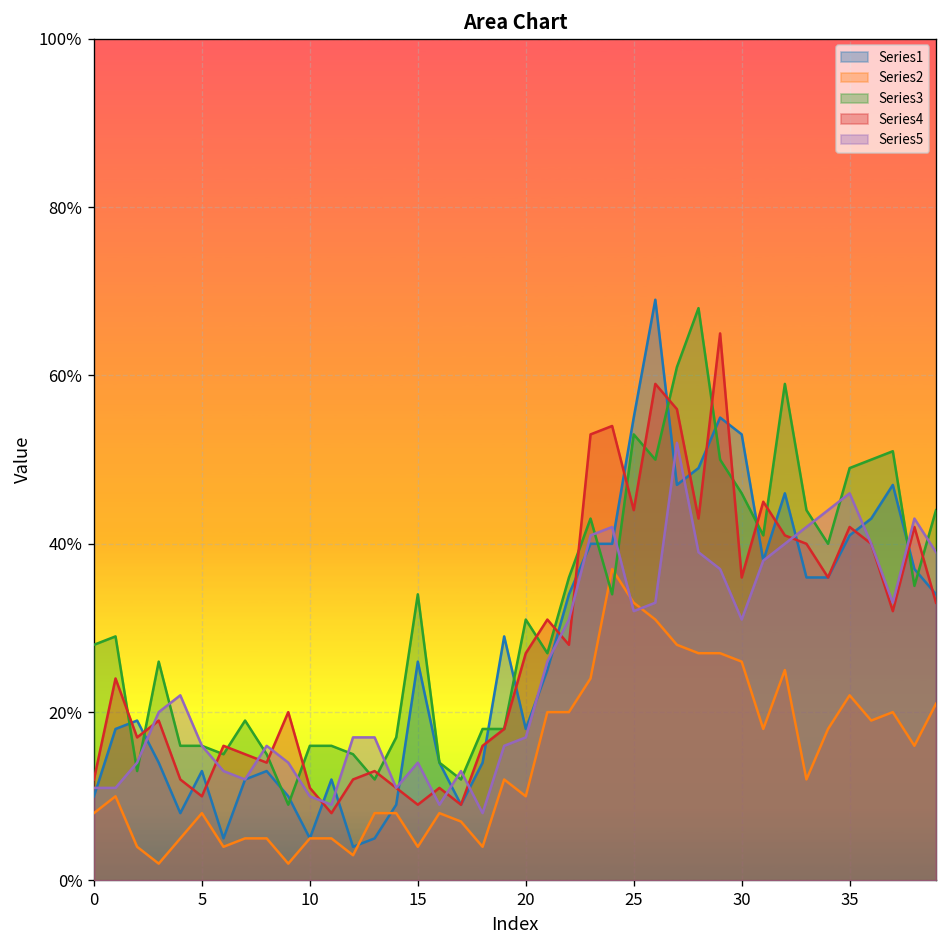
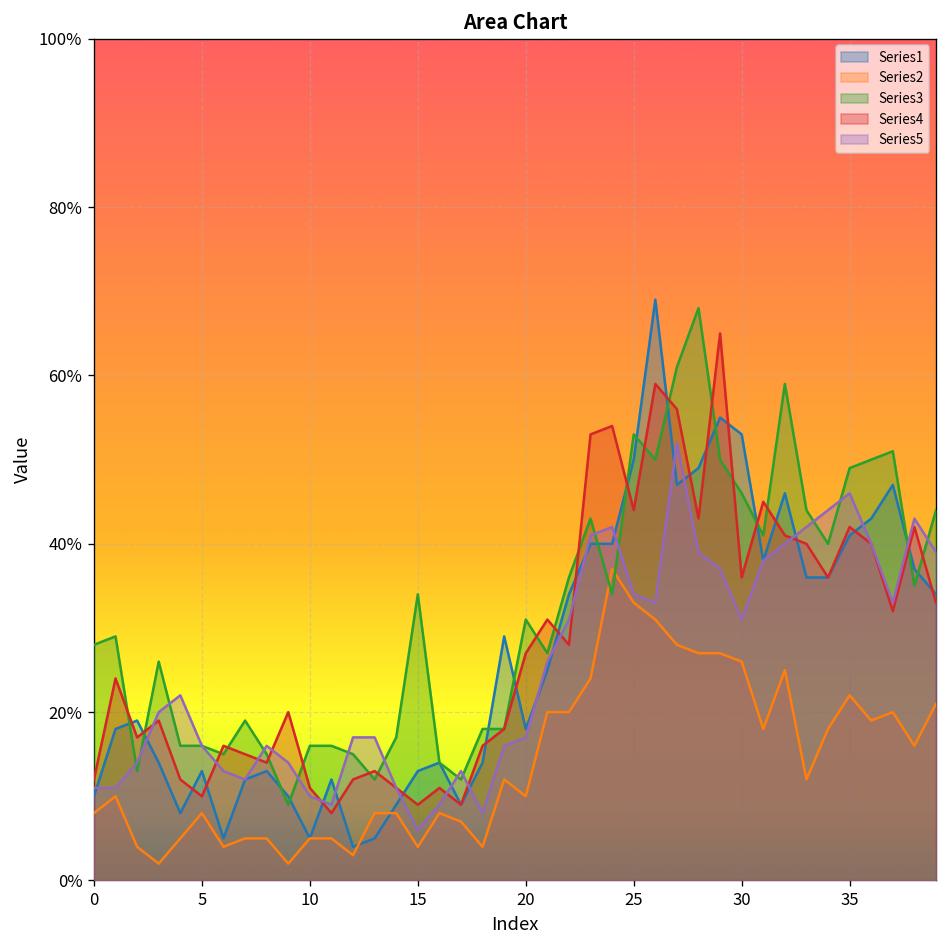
Series1, 15: 26% -> 13%
Series5, 15: 14% -> 6%
Series1, 25: 55% -> 50%
Series5, 25: 32% -> 34%
